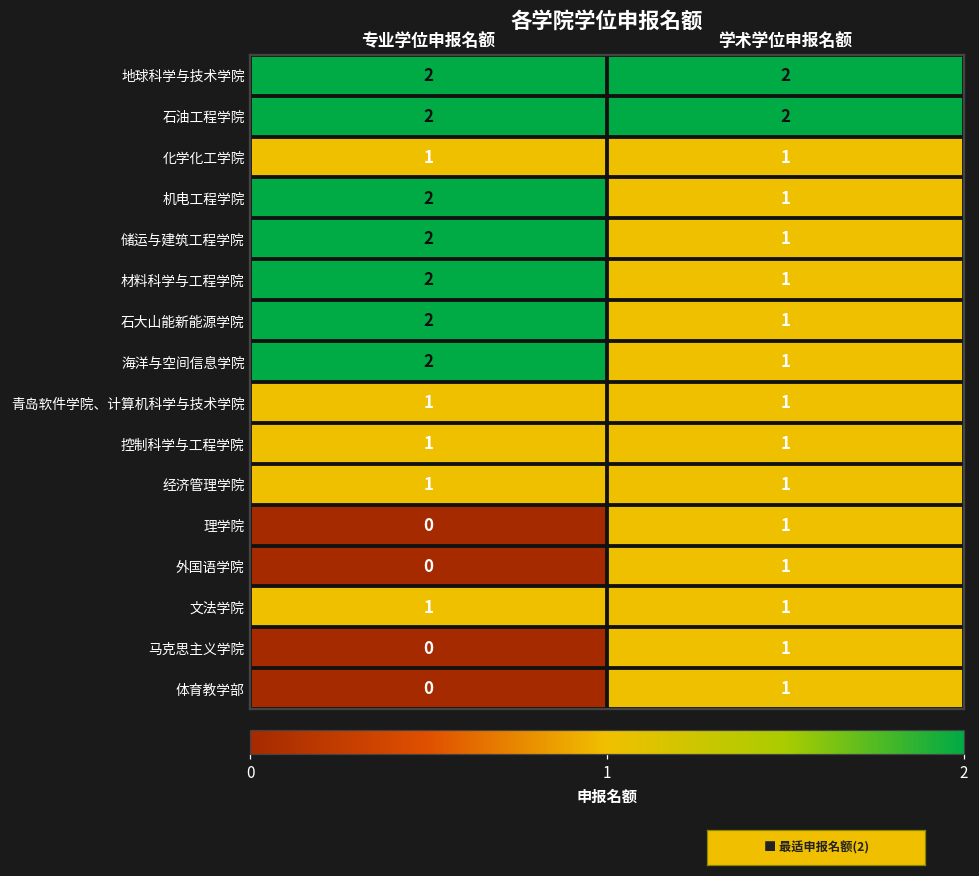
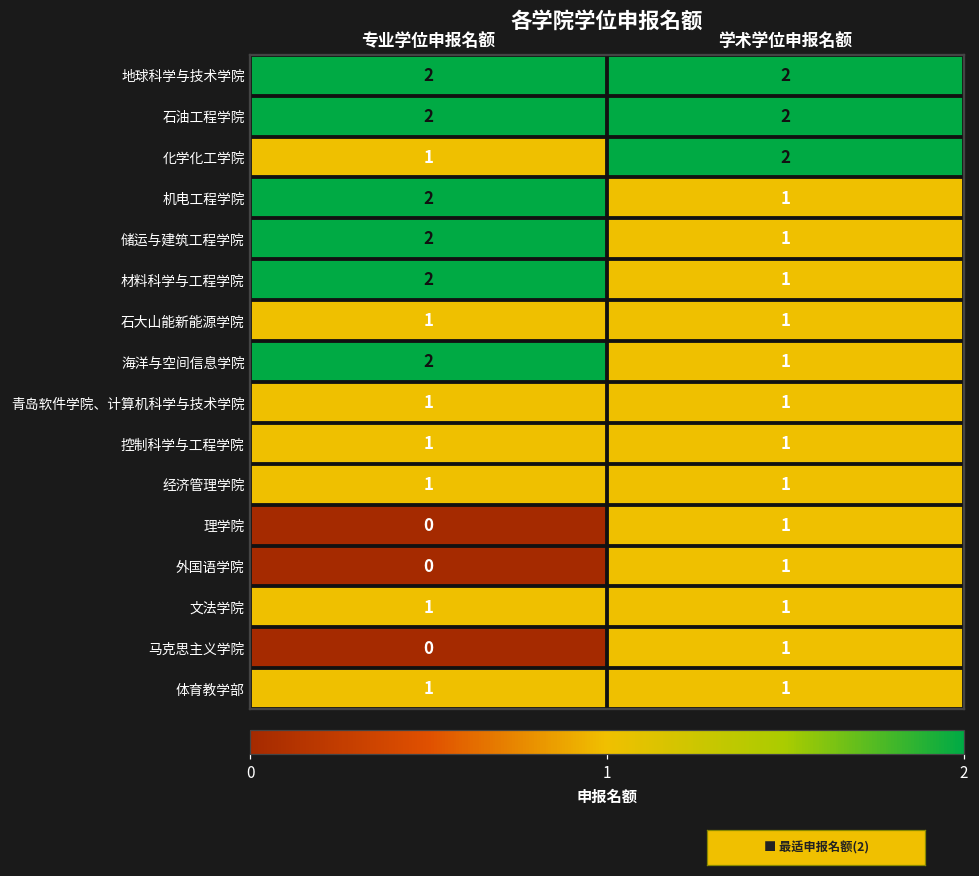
化学化工学院, 学术学位申报名额: 1 -> 2
石大山能新能源学院, 专业学位申报名额: 2 -> 1
体育教学部, 专业学位申报名额: 0 -> 1
